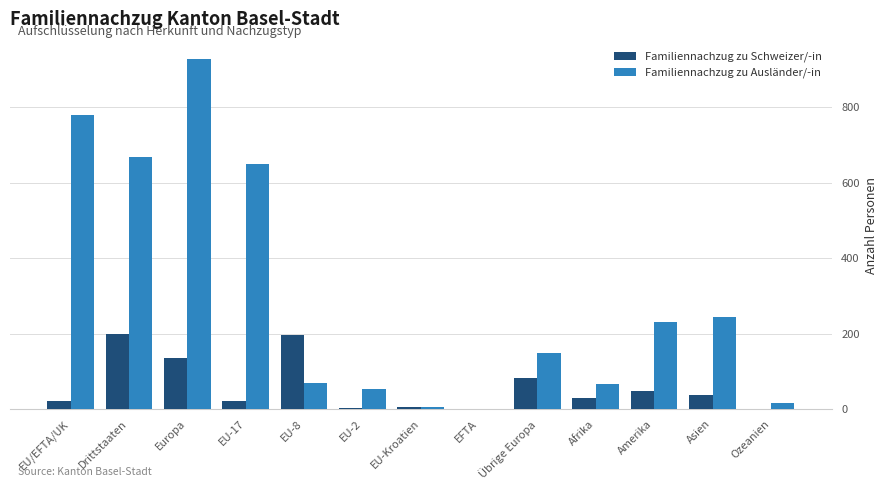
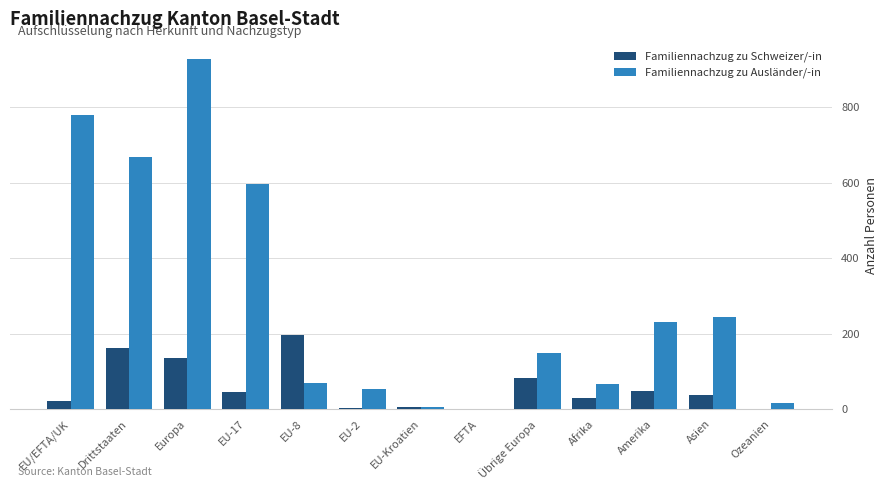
Familiennachzug zu Schweizer/-in, Drittstaaten: 200 -> 160
Familiennachzug zu Schweizer/-in, EU-17: 20 -> 50
Familiennachzug zu Ausländer/-in, EU-17: 650 -> 600
